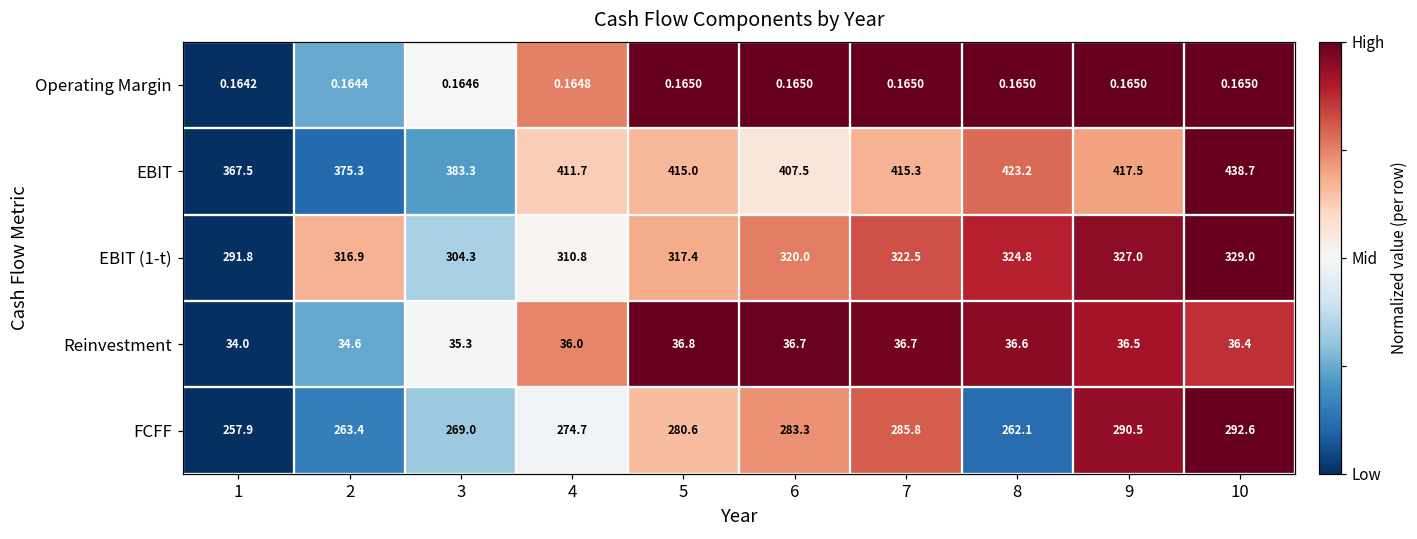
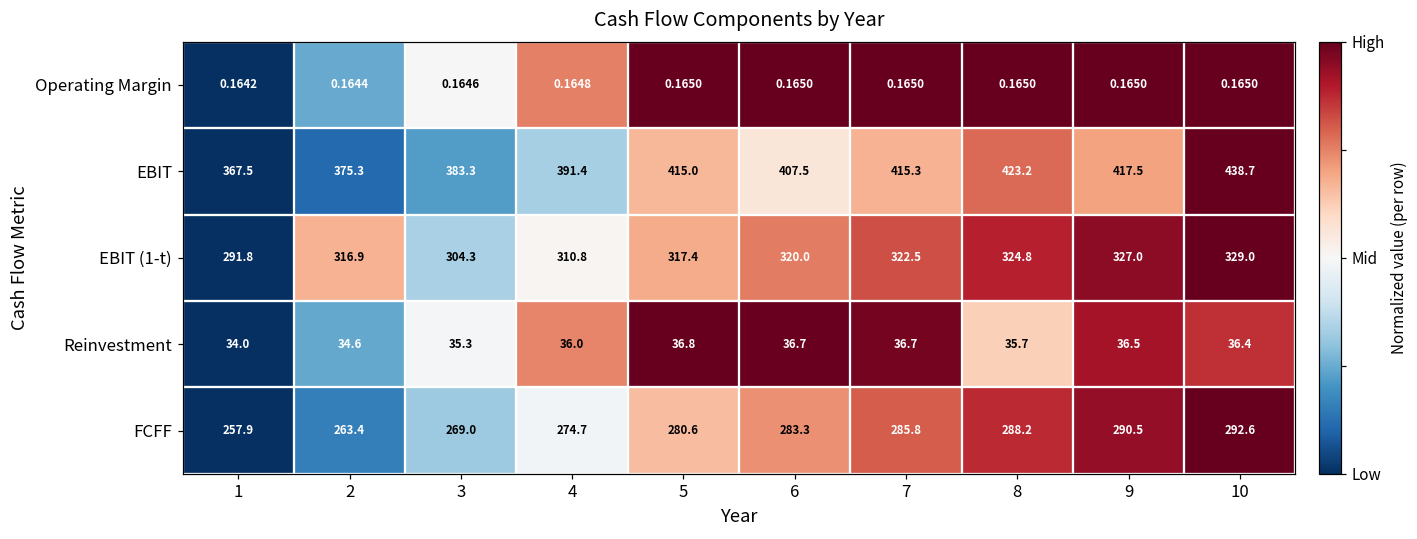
EBIT, 4: 411.7 -> 391.4
Reinvestment, 8: 36.6 -> 35.7
FCFF, 8: 262.1 -> 288.2
